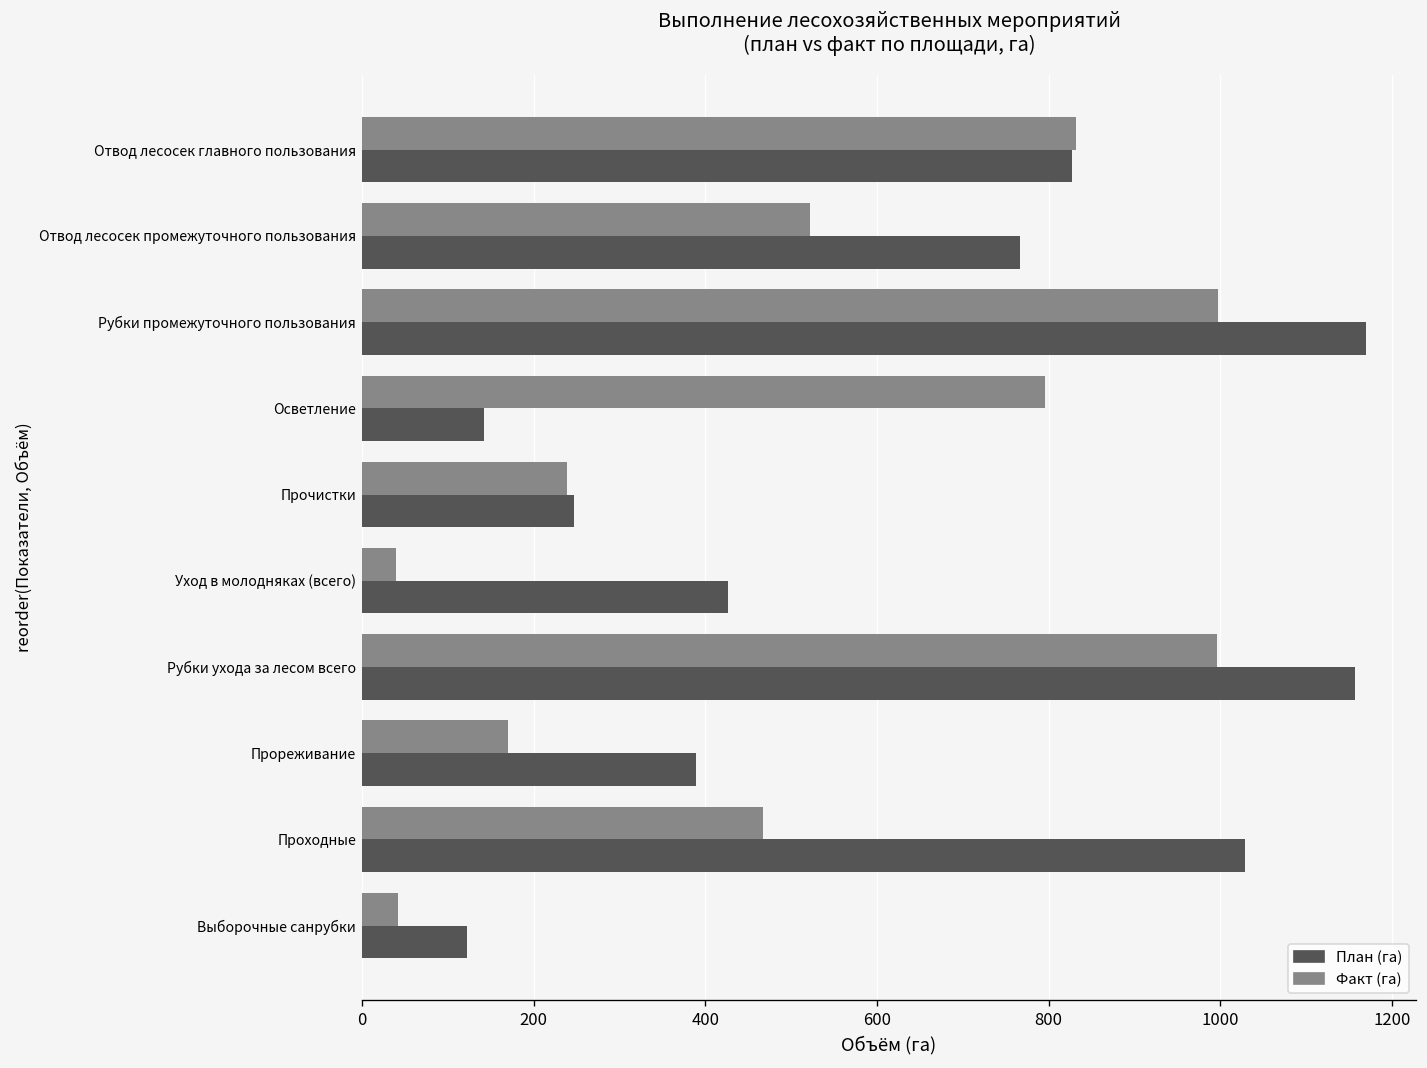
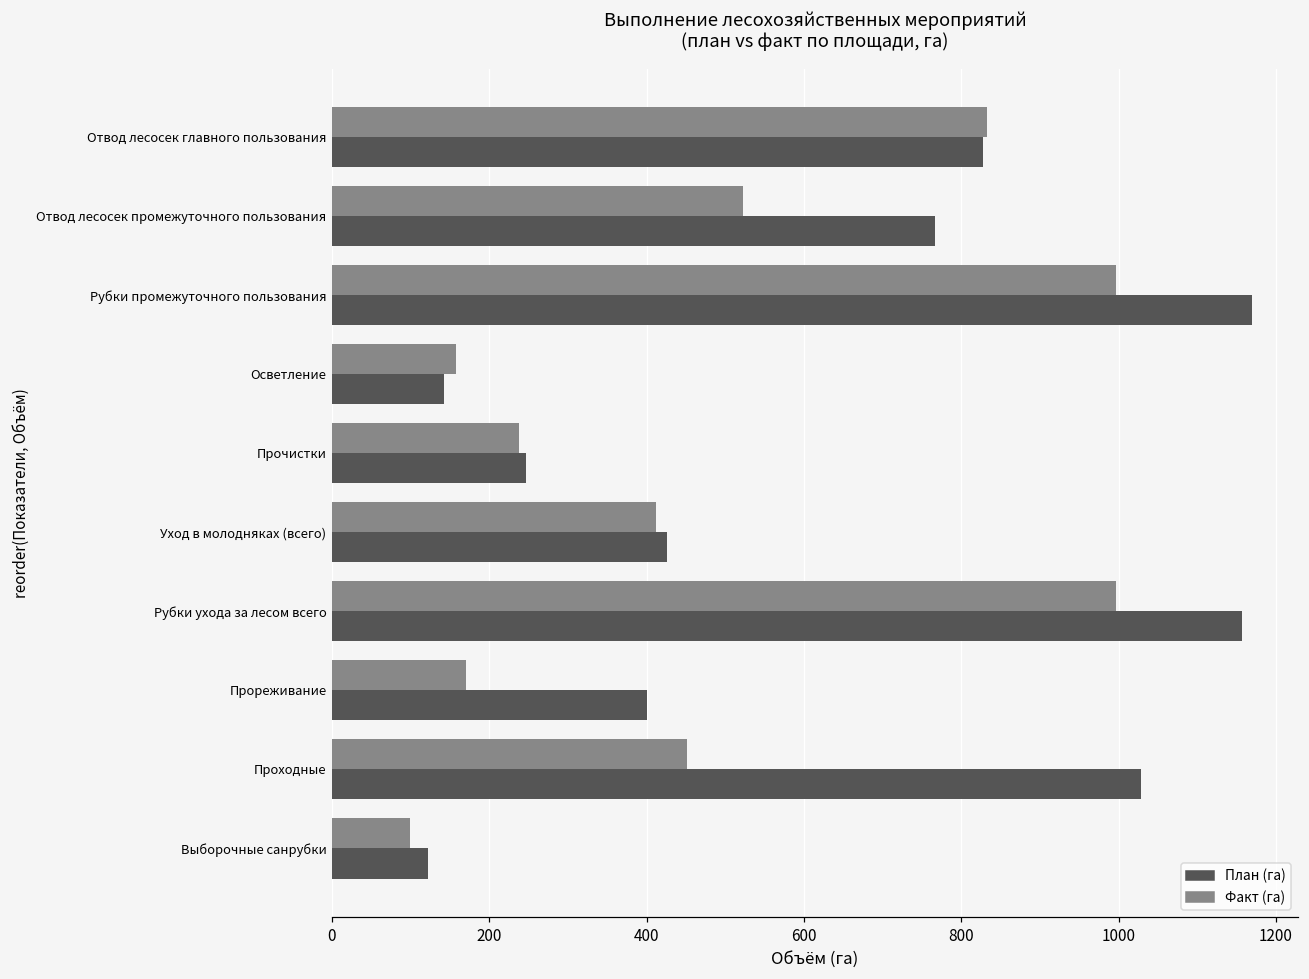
Факт (га), Осветление: 800 -> 160
Факт (га), Уход в молодняках (всего): 40 -> 410
План (га), Прореживание: 390 -> 400
Факт (га), Проходные: 470 -> 450
Факт (га), Выборочные санрубки: 40 -> 100
